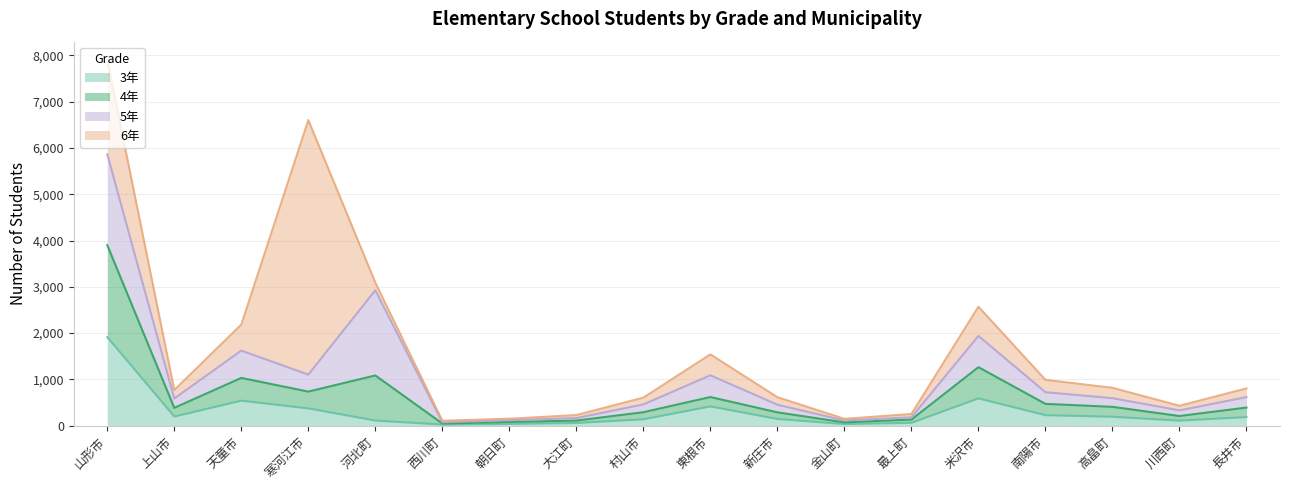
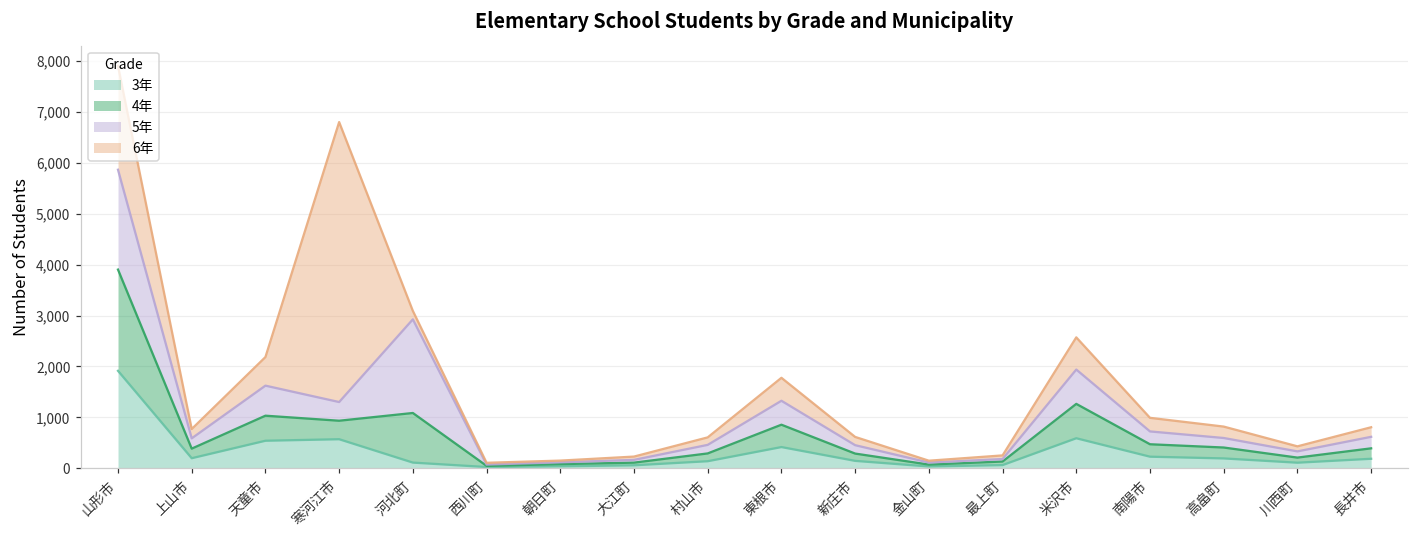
3年, 寒河江市: 400 -> 600
4年, 東根市: 200 -> 400
